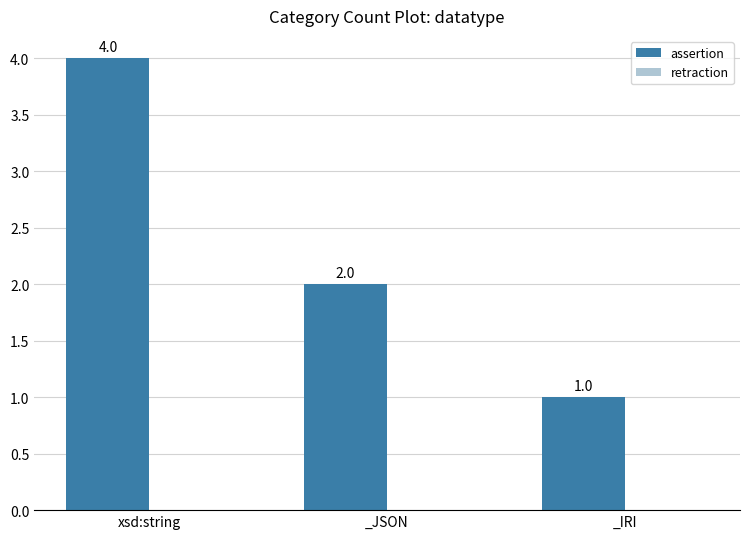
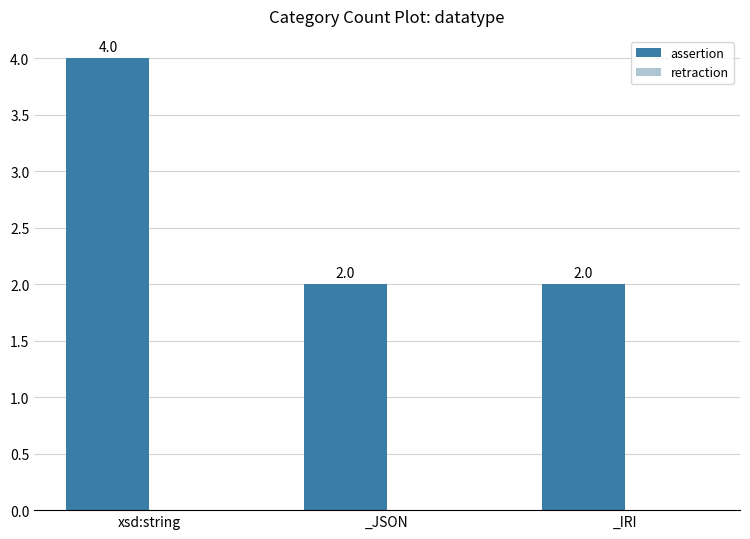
assertion, _IRI: 1.0 -> 2.0
